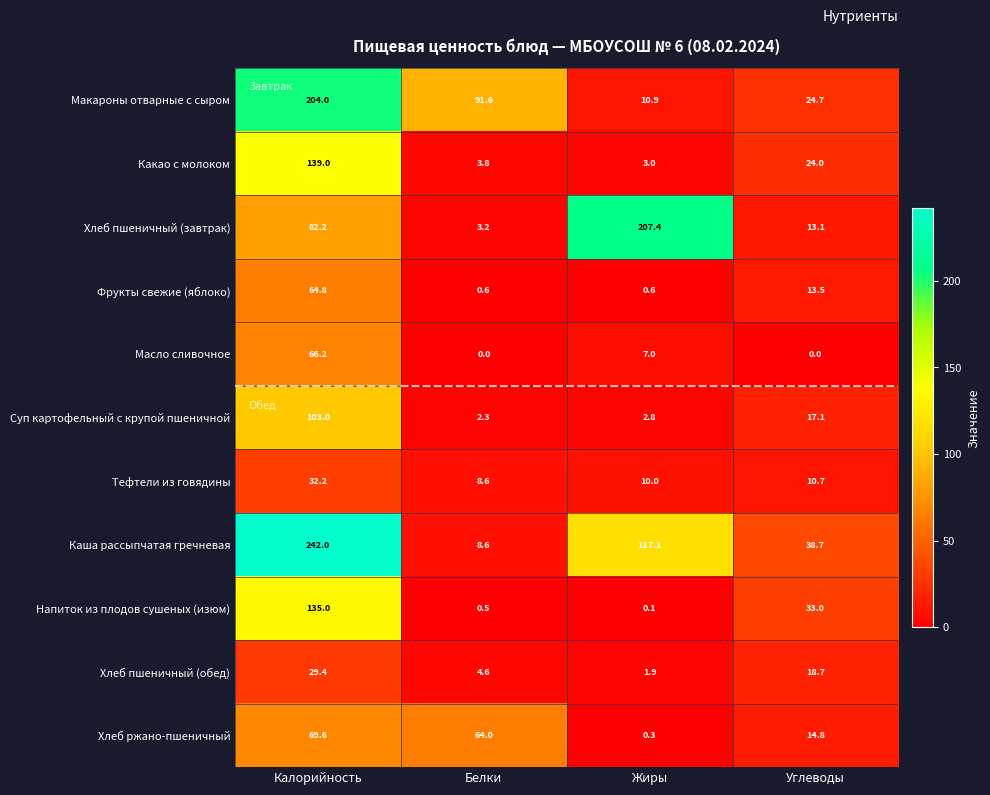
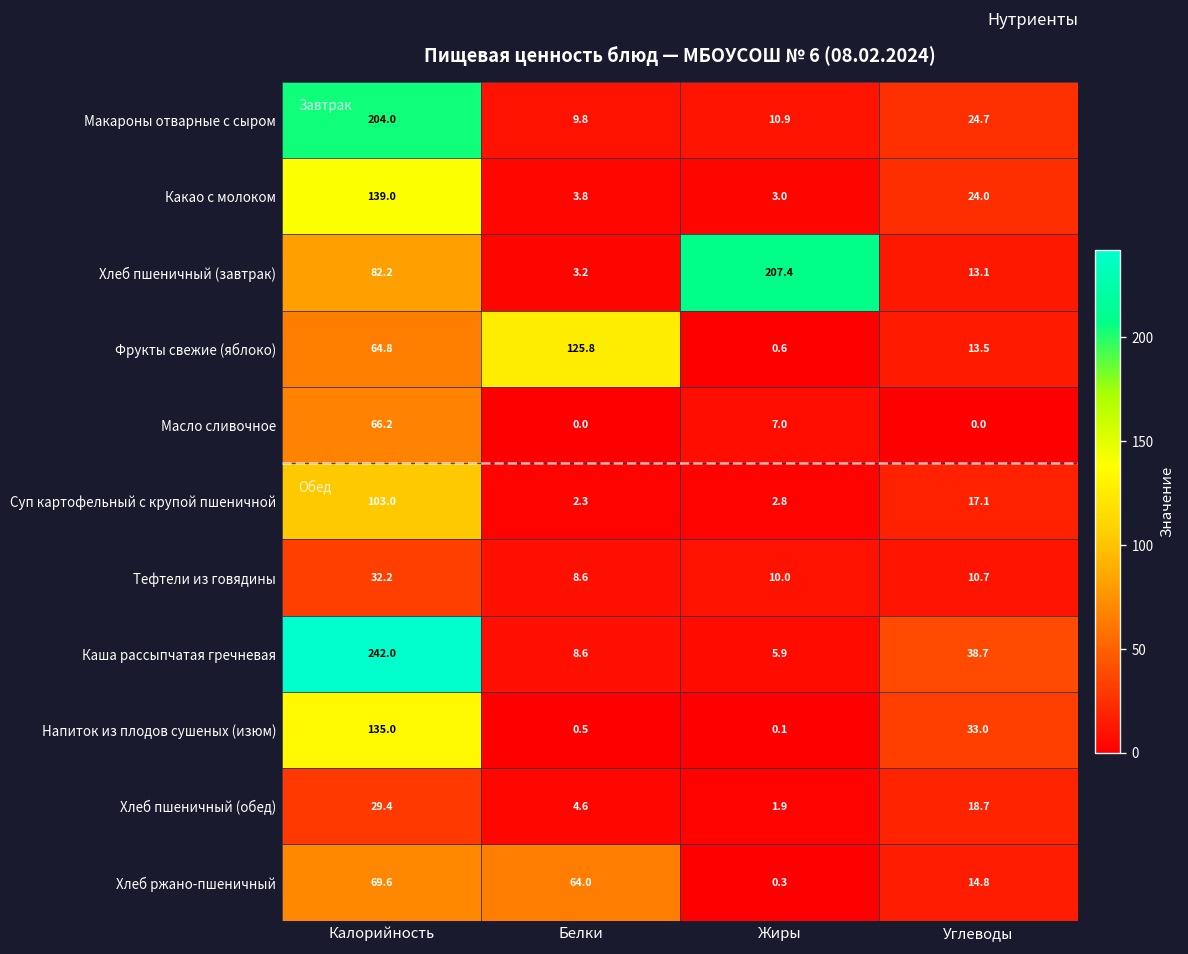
Макароны отварные с сыром, Белки: 91.6 -> 9.8
Фрукты свежие (яблоко), Белки: 0.6 -> 125.8
Каша рассыпчатая гречневая, Жиры: 117.1 -> 5.9
